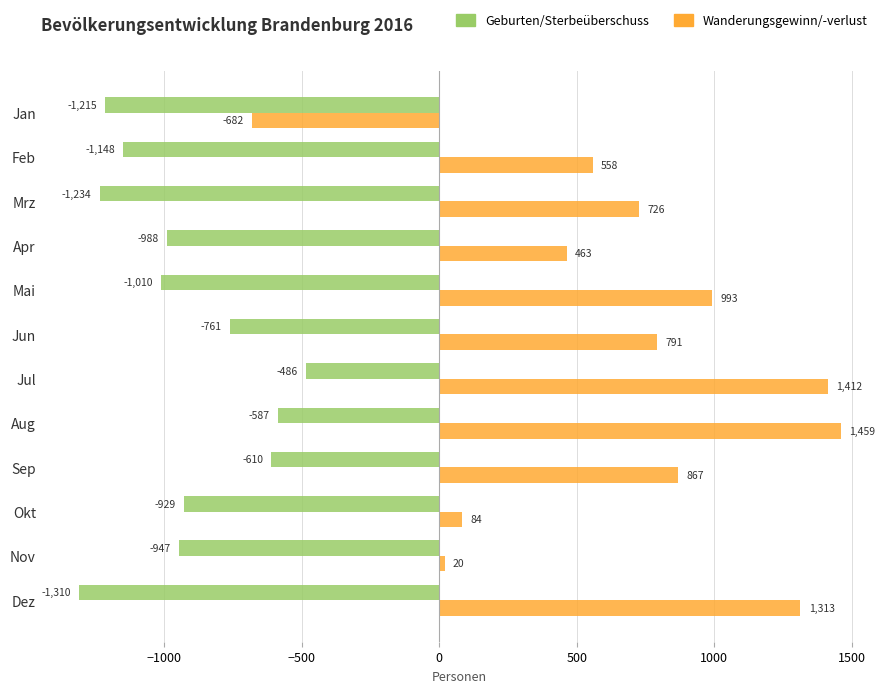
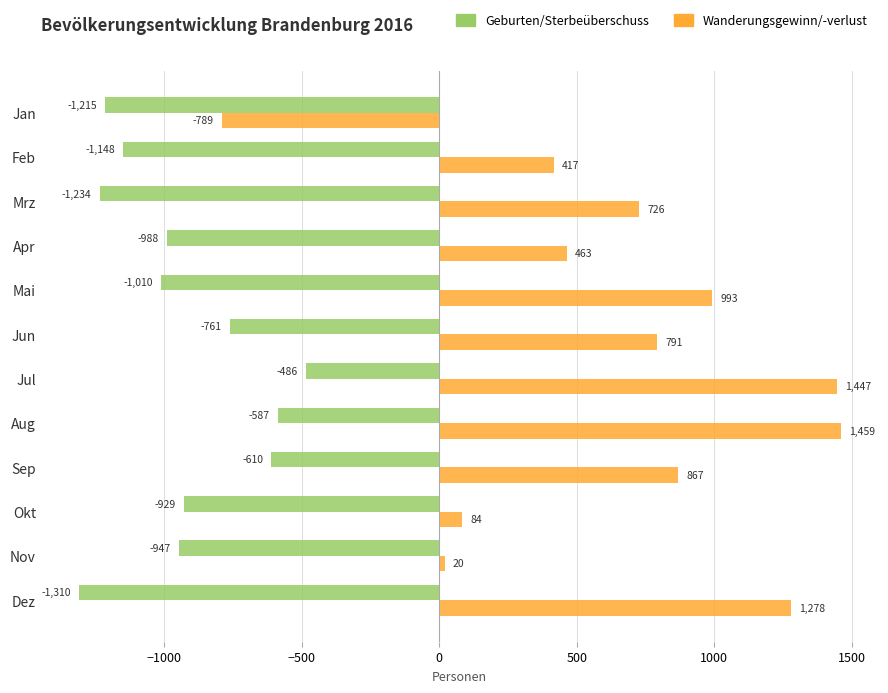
Wanderungsgewinn/-verlust, Jan: -682 -> -789
Wanderungsgewinn/-verlust, Feb: 558 -> 417
Wanderungsgewinn/-verlust, Jul: 1,412 -> 1,447
Wanderungsgewinn/-verlust, Dez: 1,313 -> 1,278
